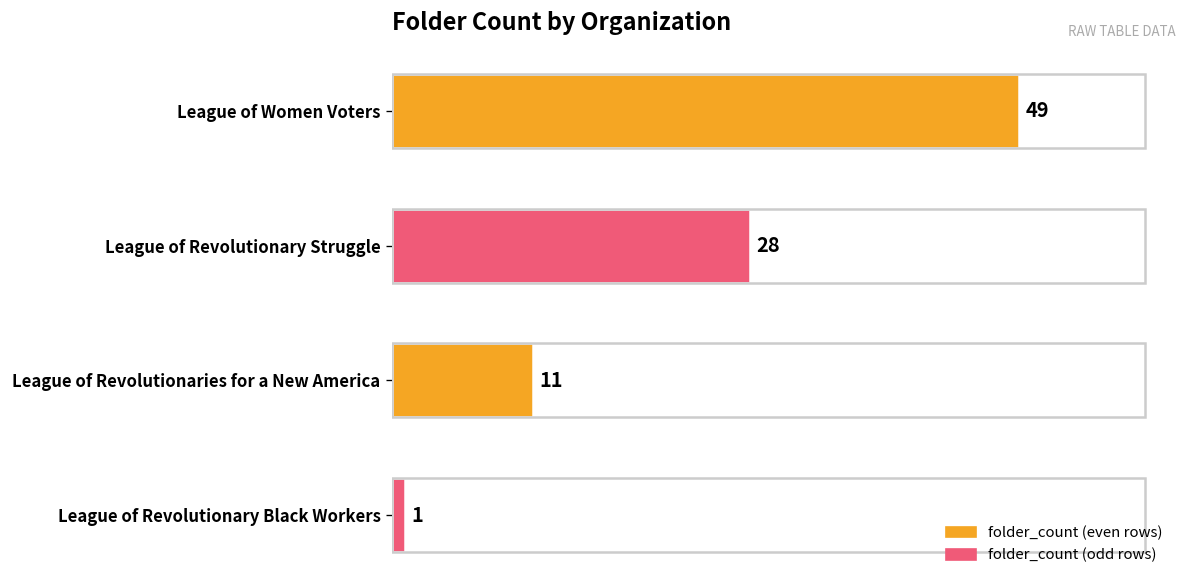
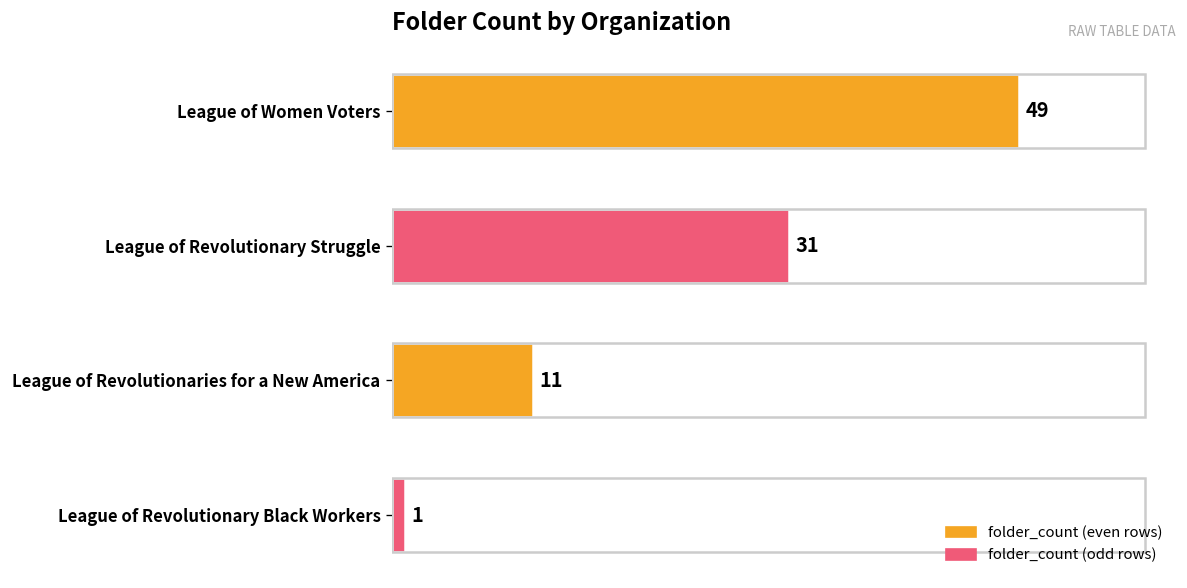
League of Revolutionary Struggle: 28 -> 31
